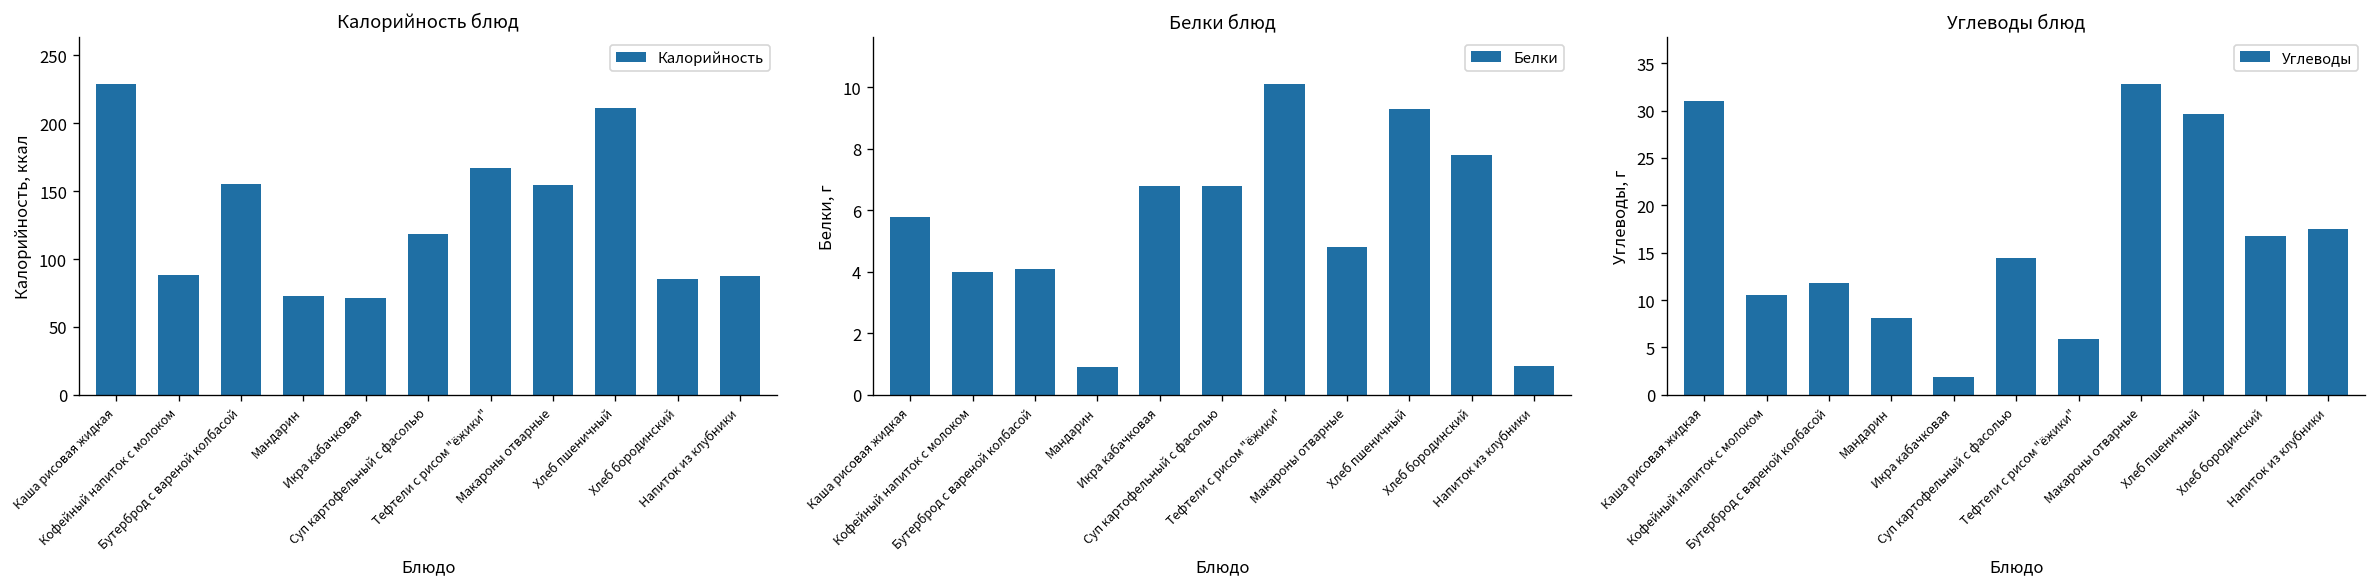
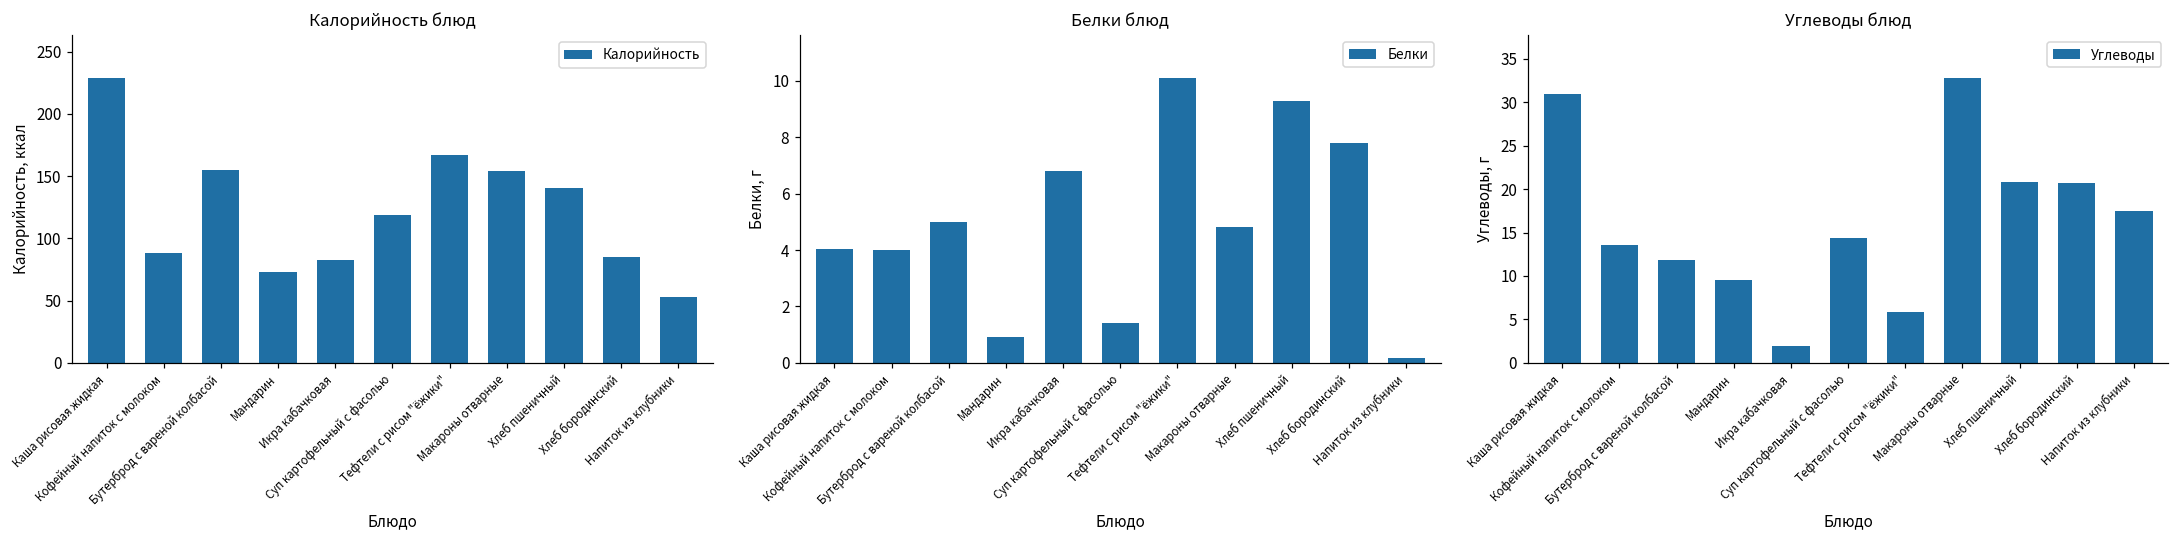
Калорийность блюд, Икра кабачковая: 71 -> 83
Калорийность блюд, Хлеб пшеничный: 211 -> 141
Калорийность блюд, Напиток из клубники: 88 -> 53
Белки блюд, Каша рисовая жидкая: 5.8 -> 4.1
Белки блюд, Бутерброд с вареной колбасой: 4.1 -> 5.0
Белки блюд, Суп картофельный с фасолью: 6.8 -> 1.4
Белки блюд, Напиток из клубники: 1.0 -> 0.2
Углеводы блюд, Кофейный напиток с молоком: 11 -> 14
Углеводы блюд, Мандарин: 8 -> 10
Углеводы блюд, Хлеб пшеничный: 30 -> 21
Углеводы блюд, Хлеб бородинский: 17 -> 21
